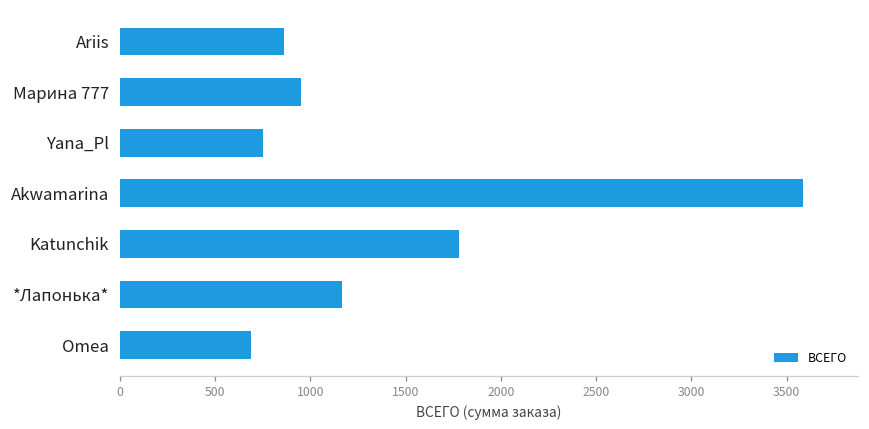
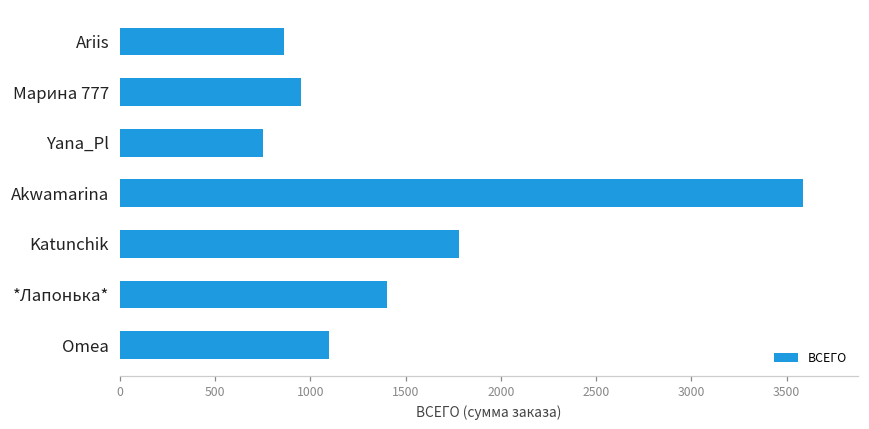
*Лапонька*: 1170 -> 1400
Omea: 690 -> 1100
